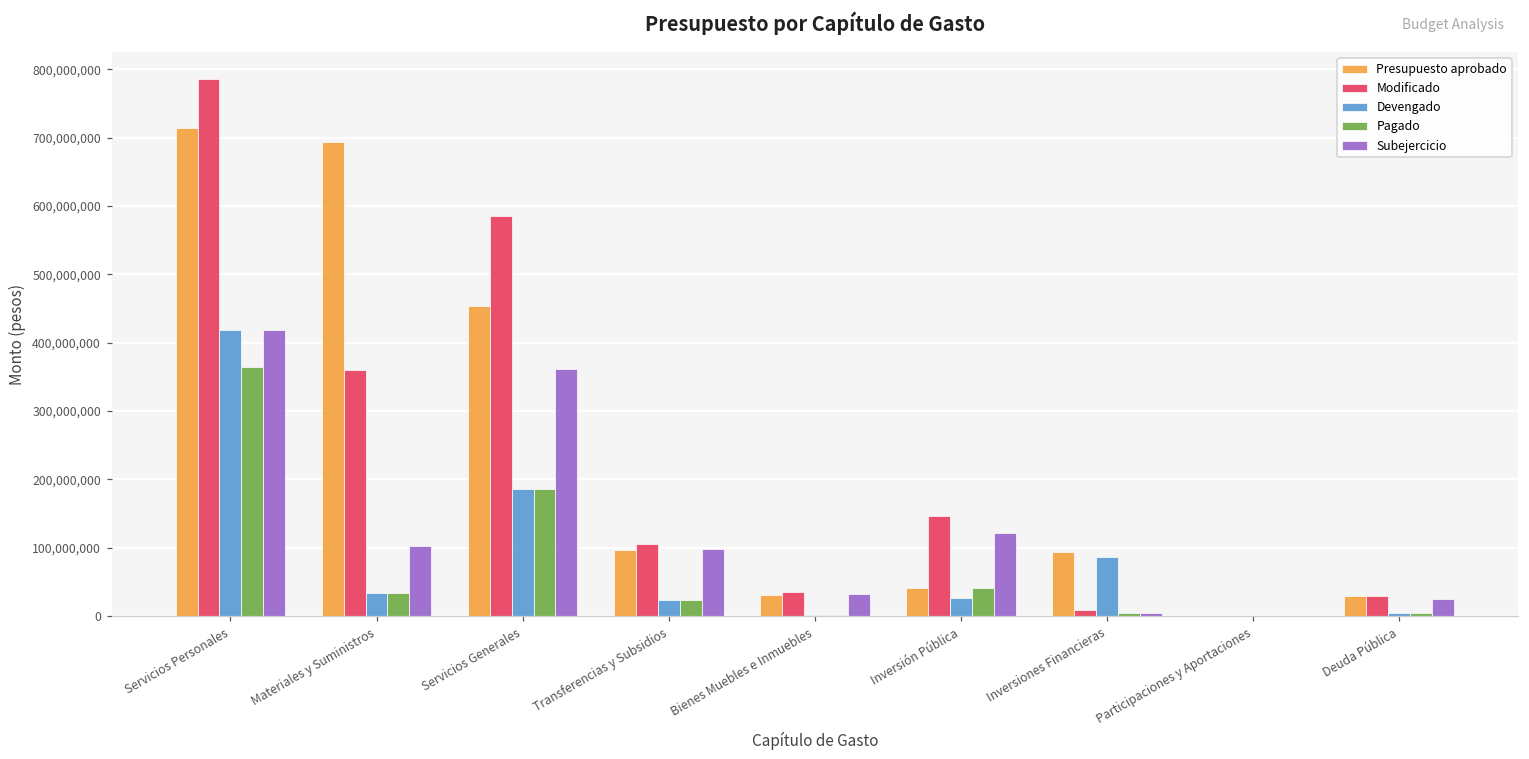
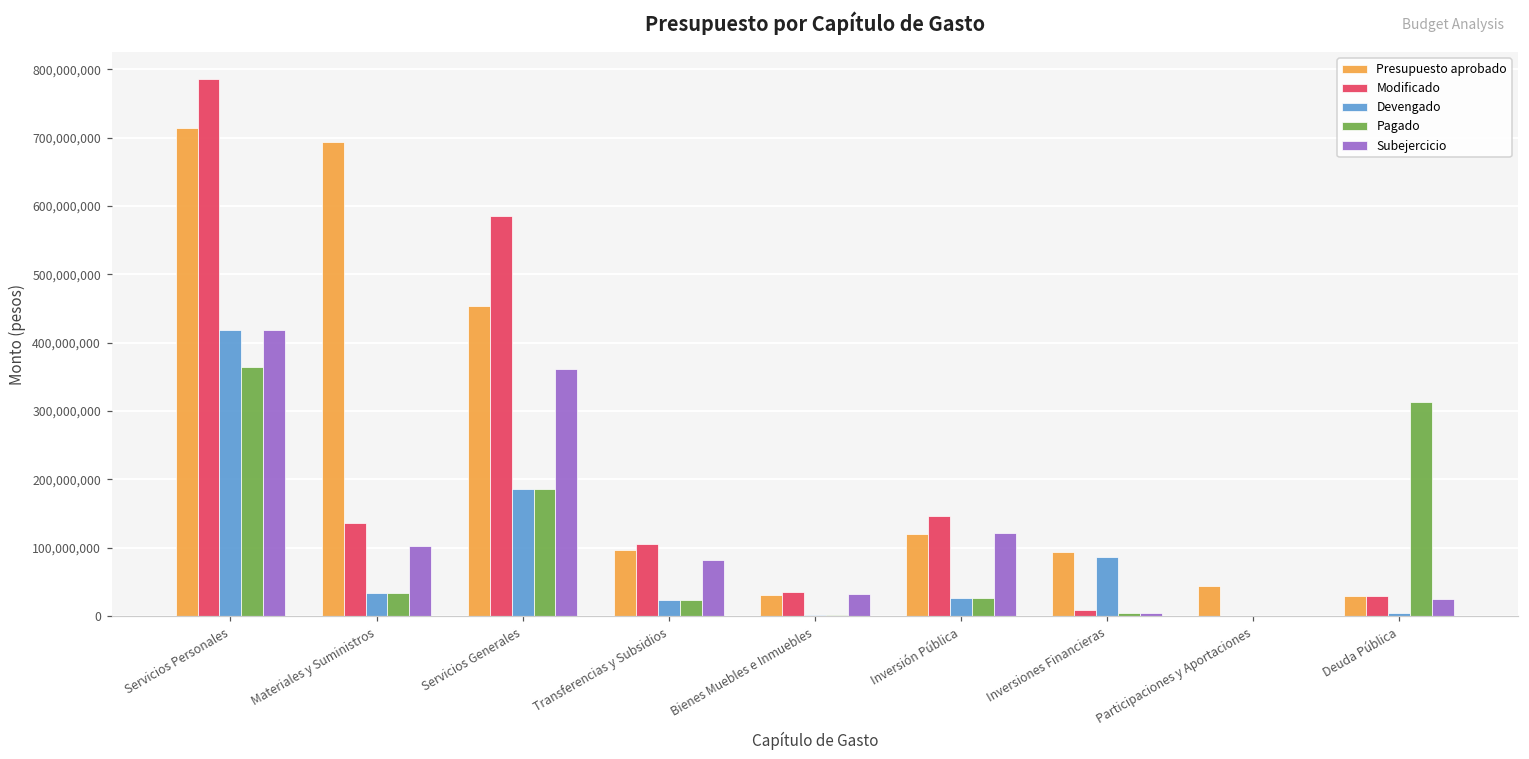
Modificado, Materiales y Suministros: 360,000,000 -> 140,000,000
Subejercicio, Transferencias y Subsidios: 100,000,000 -> 80,000,000
Presupuesto aprobado, Inversión Pública: 40,000,000 -> 120,000,000
Pagado, Inversión Pública: 40,000,000 -> 30,000,000
Presupuesto aprobado, Participaciones y Aportaciones: 0 -> 40,000,000
Pagado, Deuda Pública: 0 -> 310,000,000
